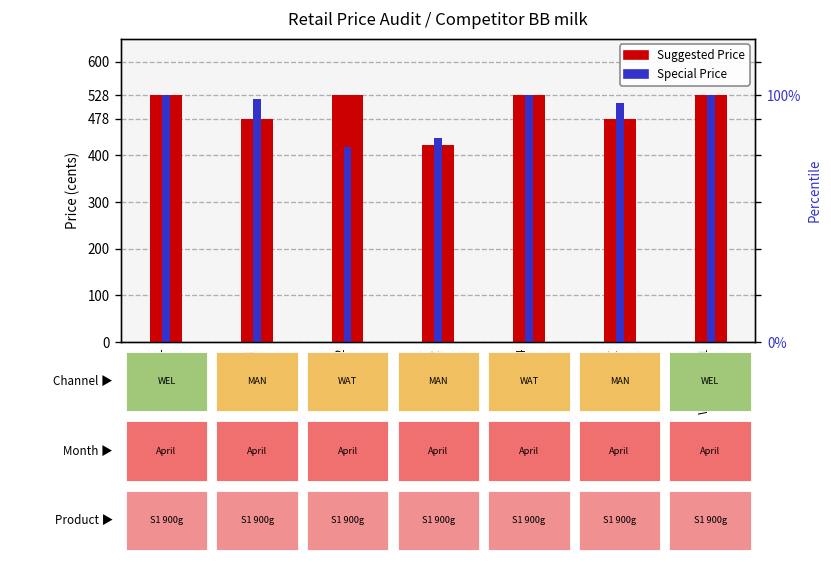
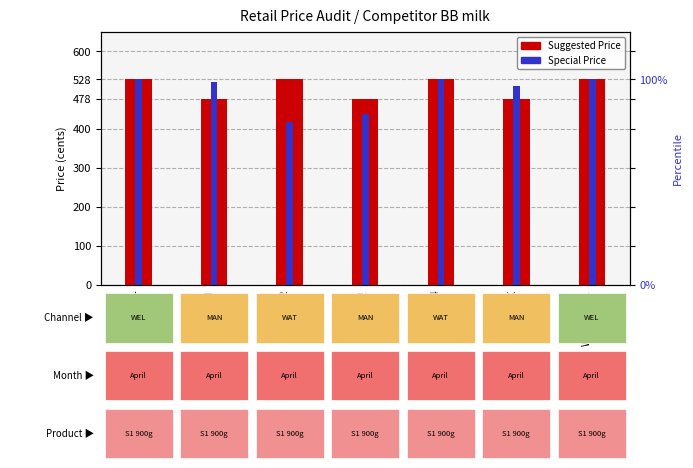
Suggested Price, MAN-MQ: 420 -> 480
